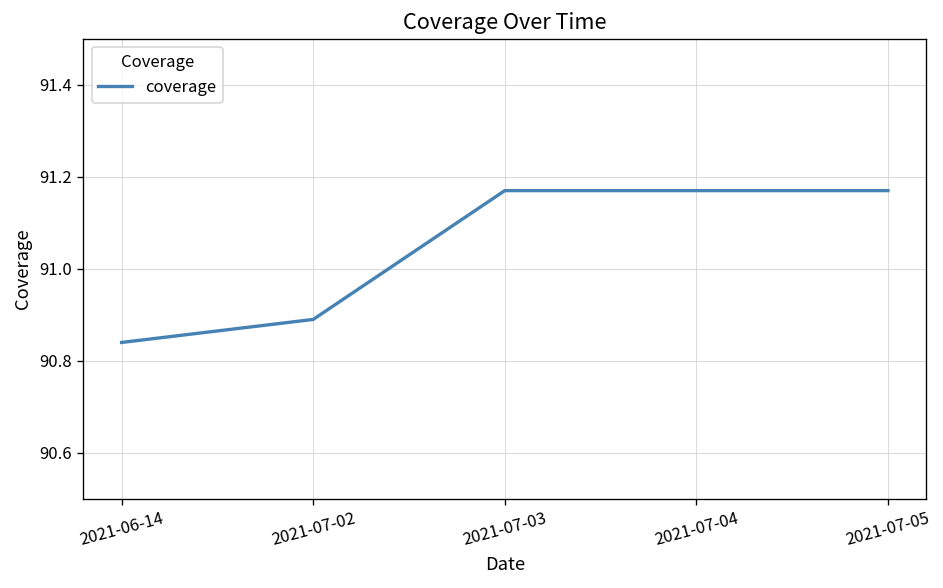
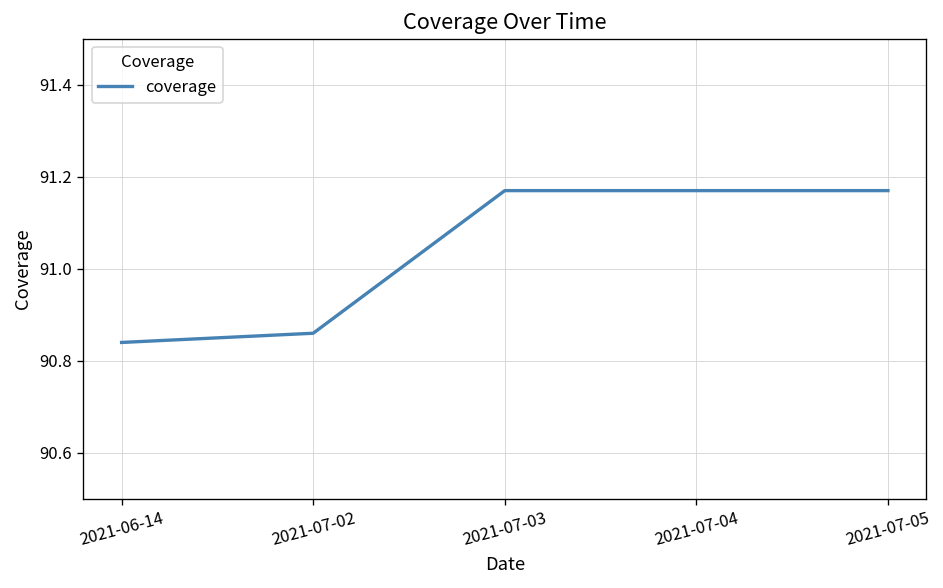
2021-07-02: 90.89 -> 90.86
